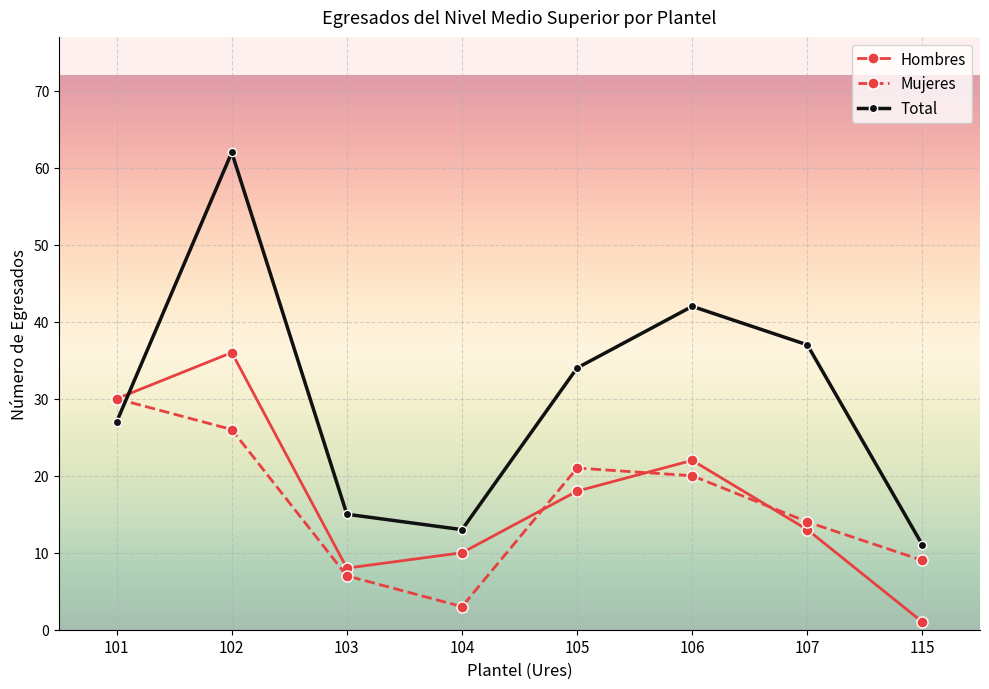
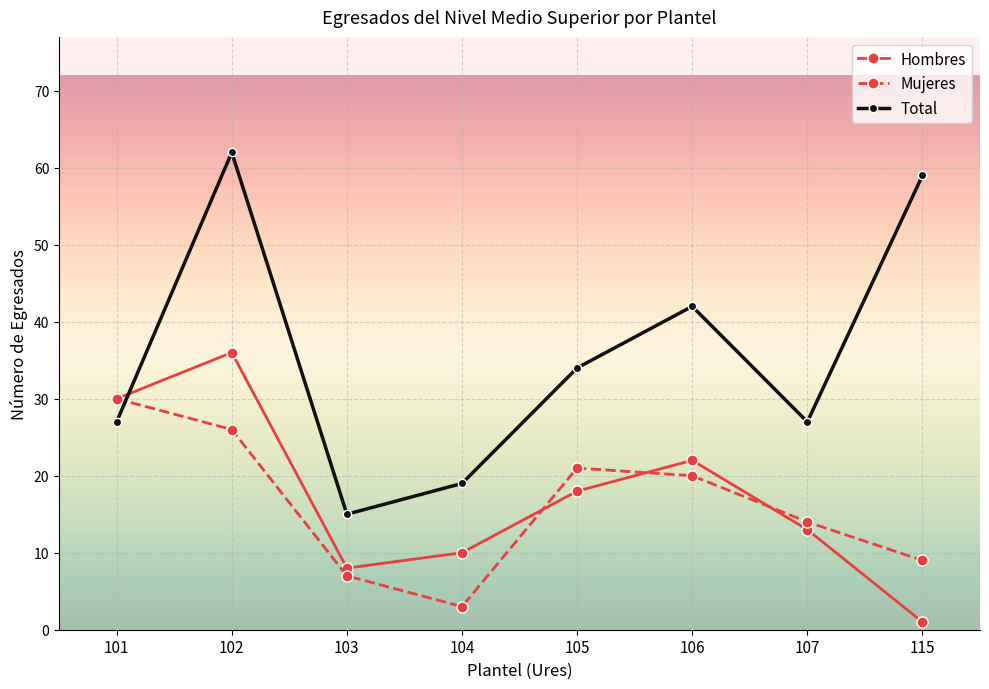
Total, 104: 13 -> 19
Total, 107: 37 -> 27
Total, 115: 11 -> 59
